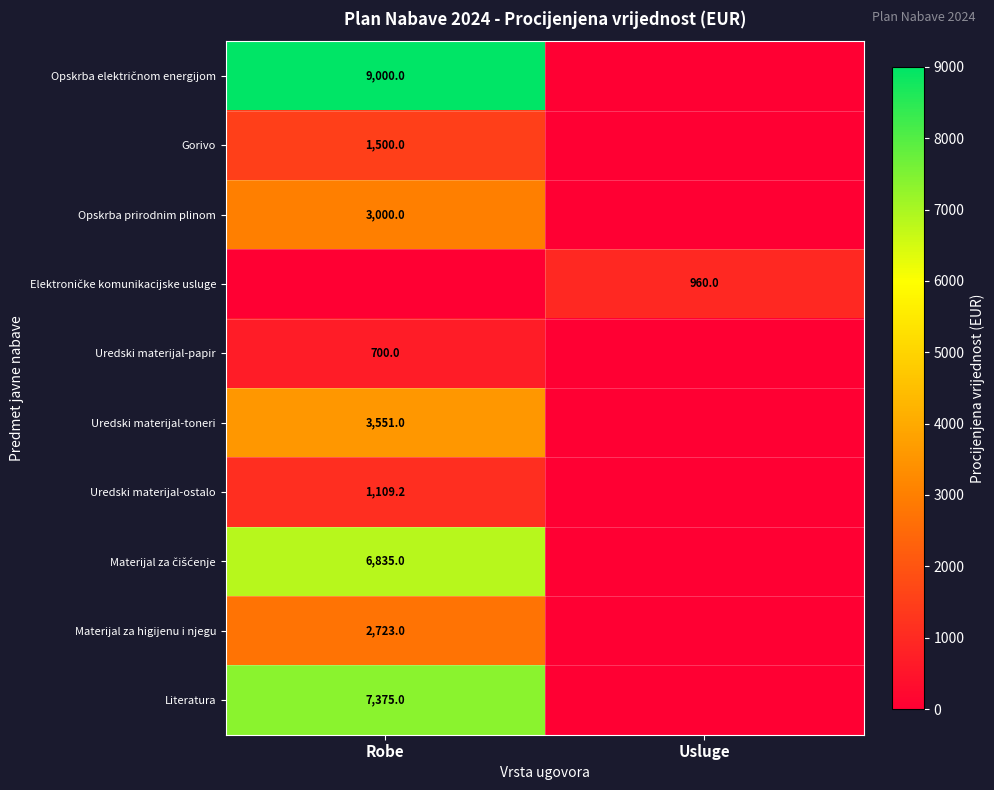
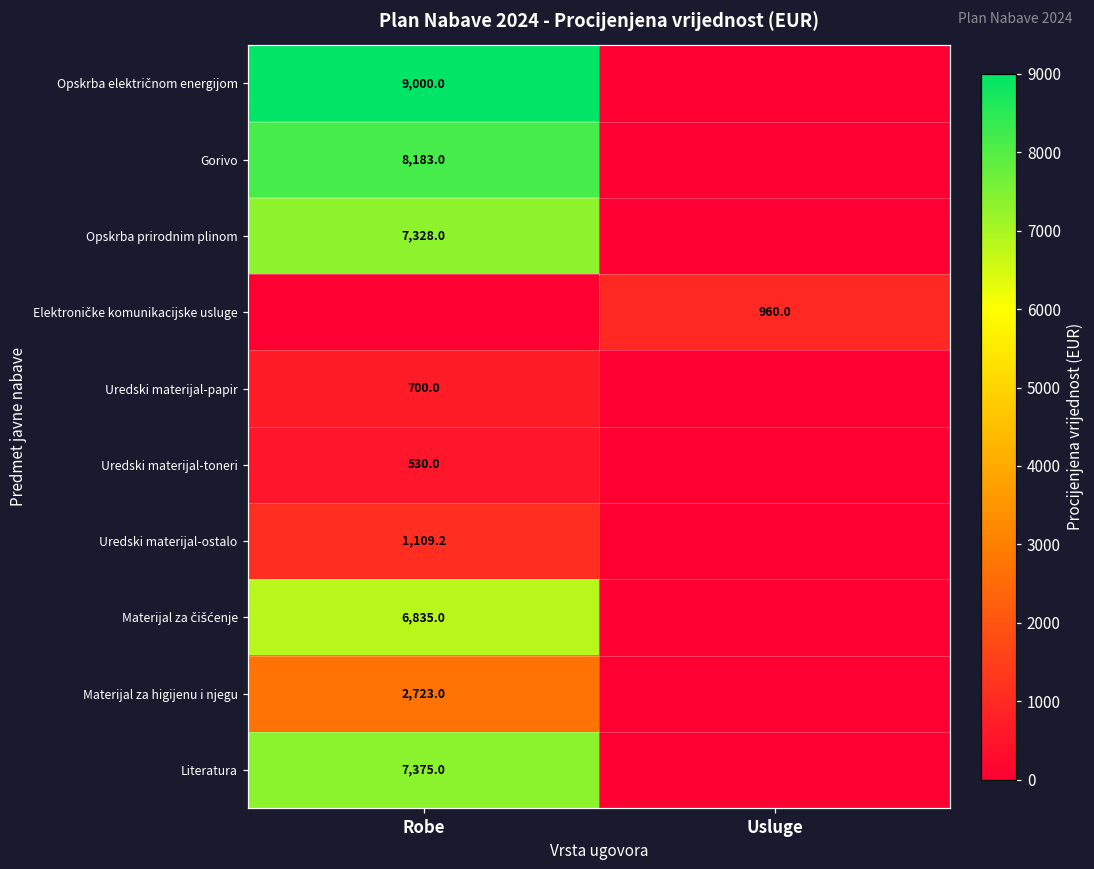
Gorivo, Robe: 1,500.0 -> 8,183.0
Opskrba prirodnim plinom, Robe: 3,000.0 -> 7,328.0
Uredski materijal-toneri, Robe: 3,551.0 -> 530.0
